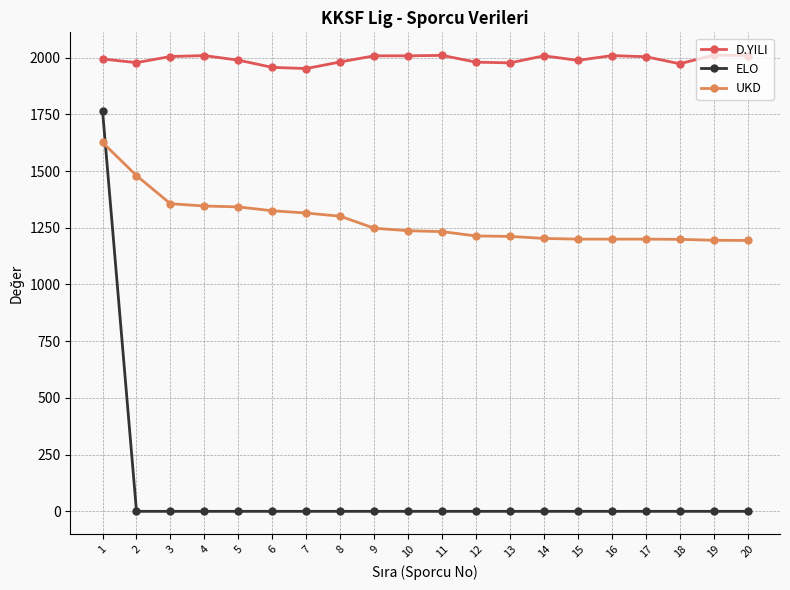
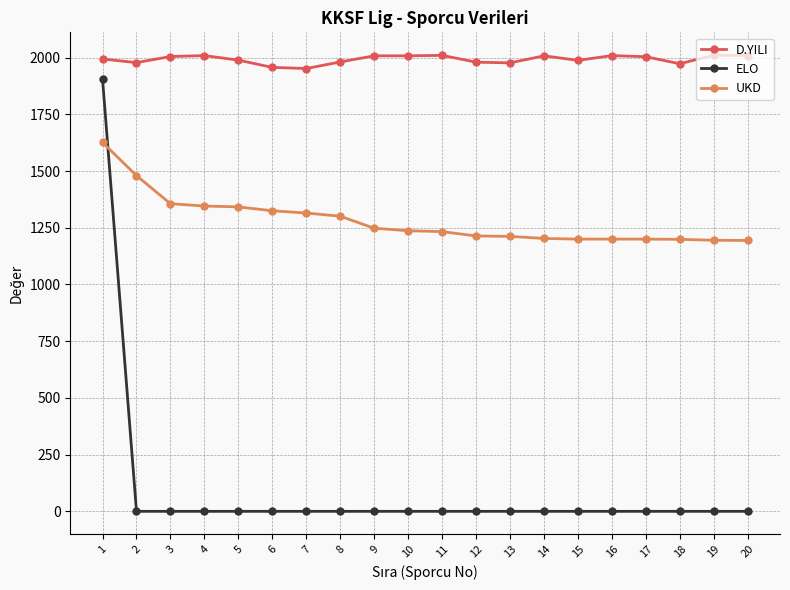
ELO, 1: 1770 -> 1910
